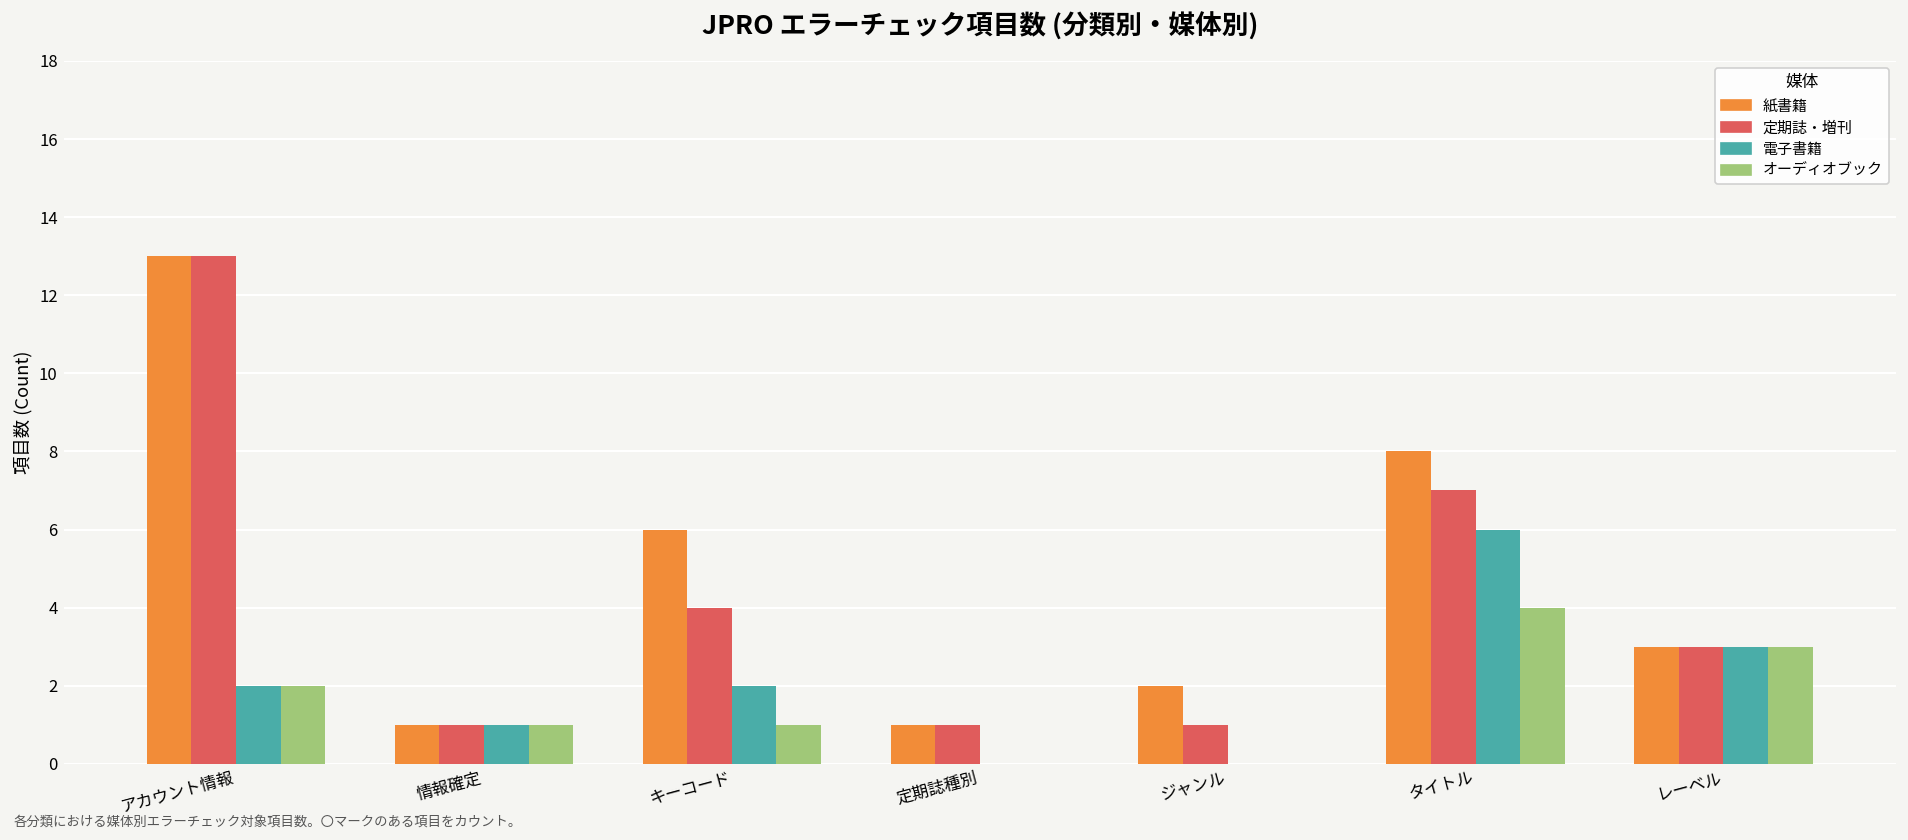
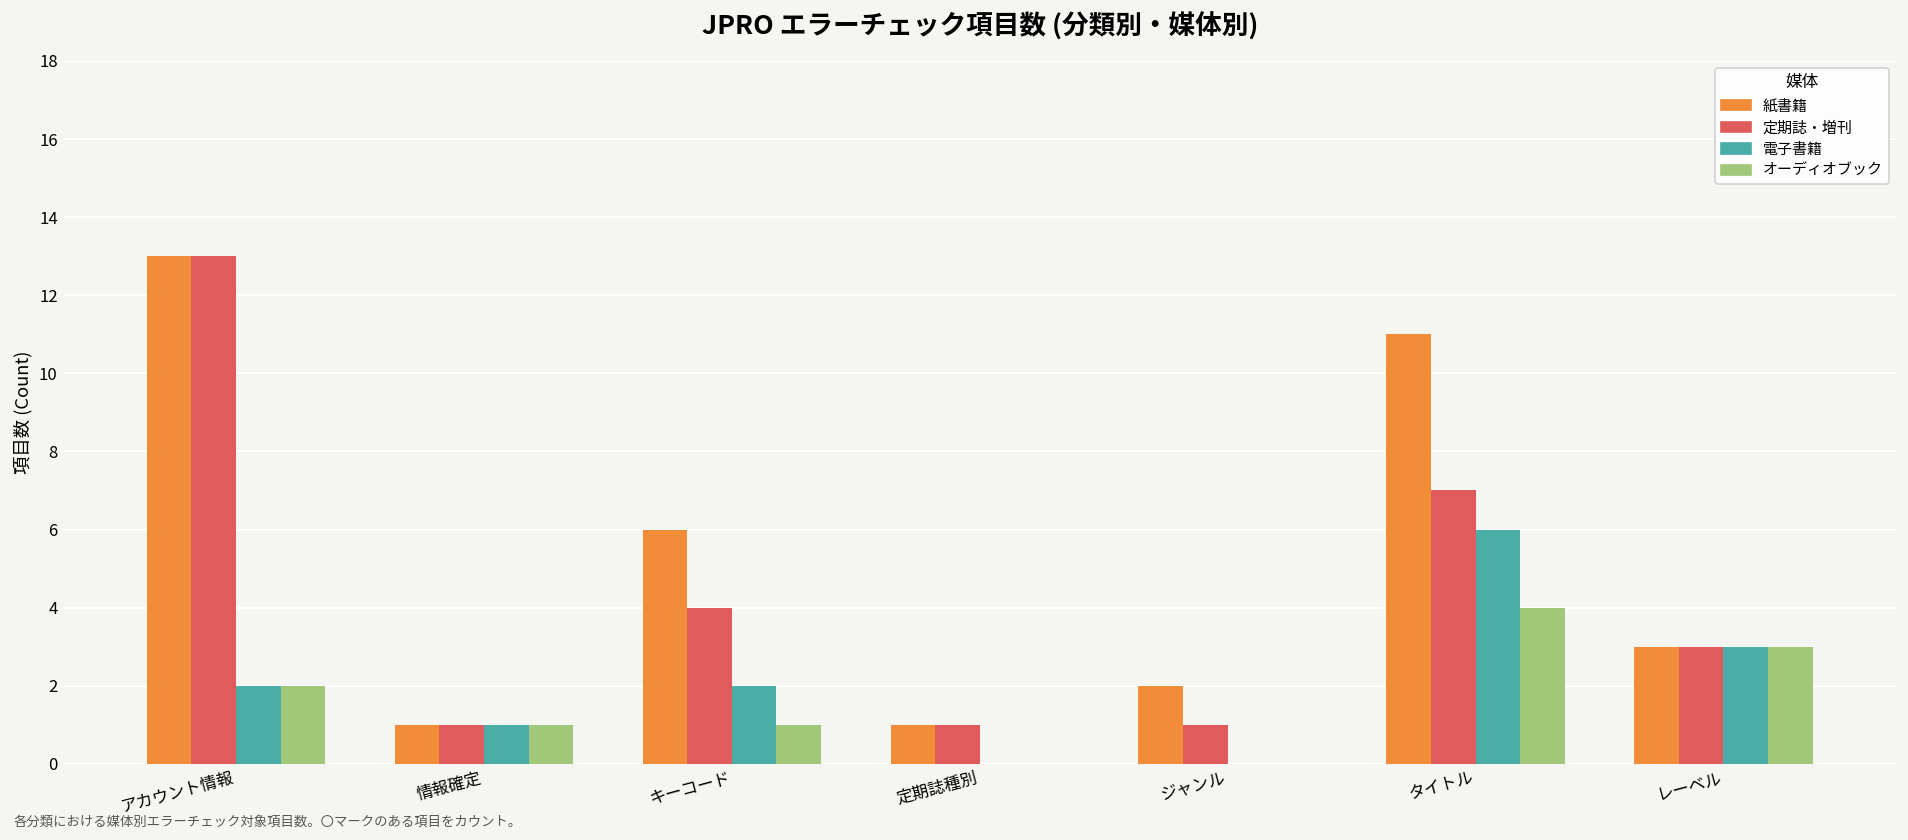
紙書籍, タイトル: 8 -> 11
